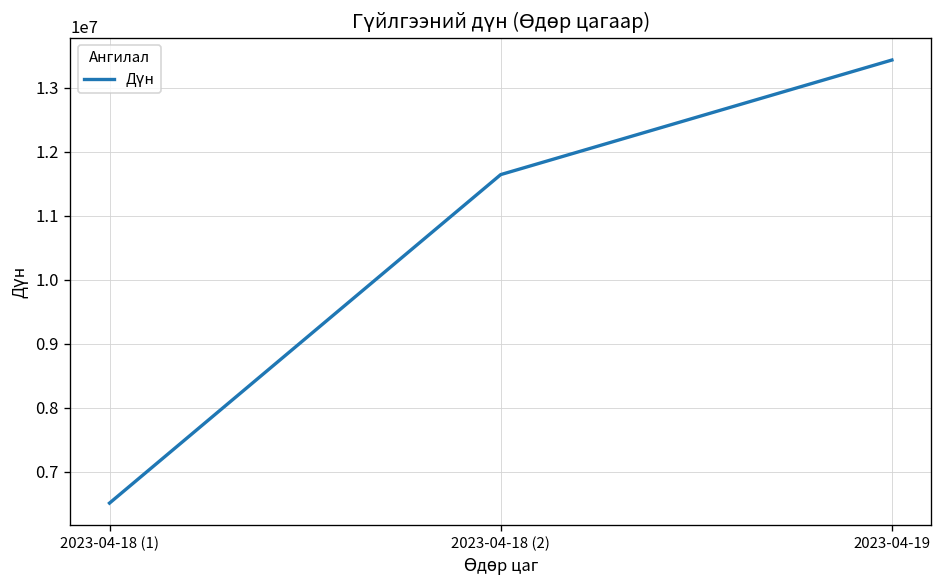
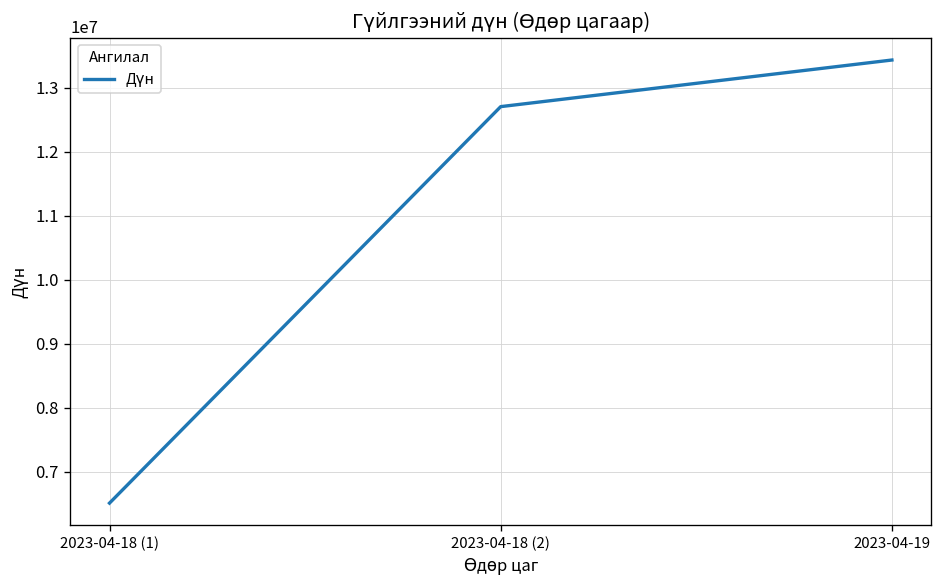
2023-04-18 (2): 11600000 -> 12700000
